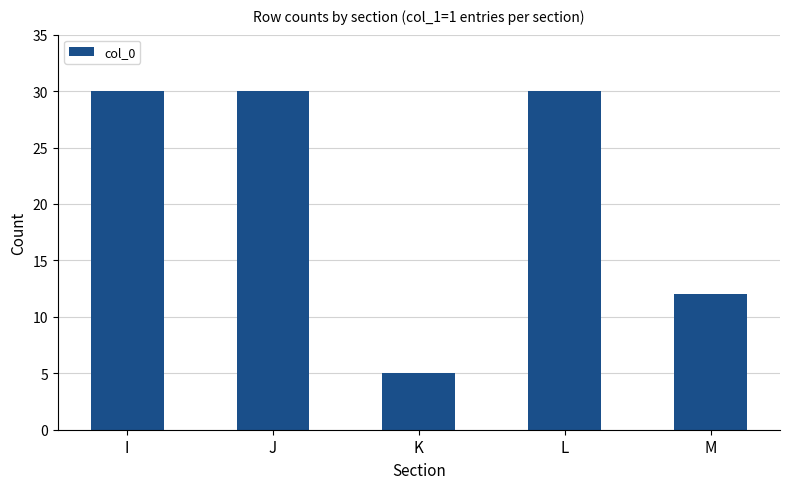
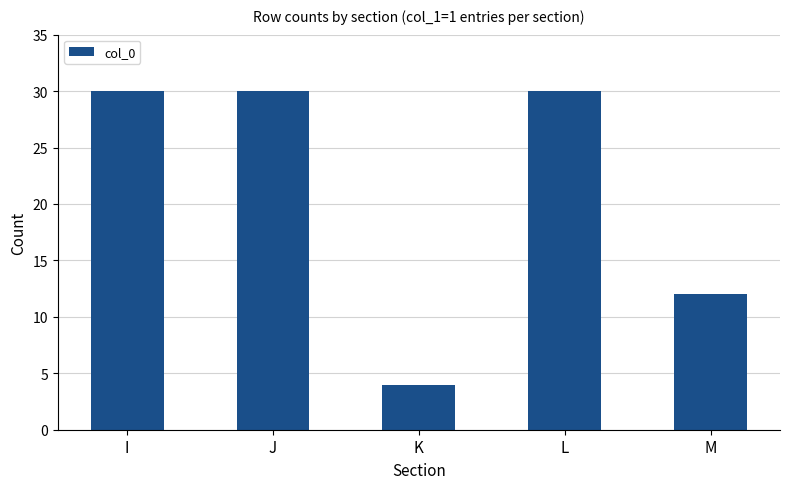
K: 5 -> 4
